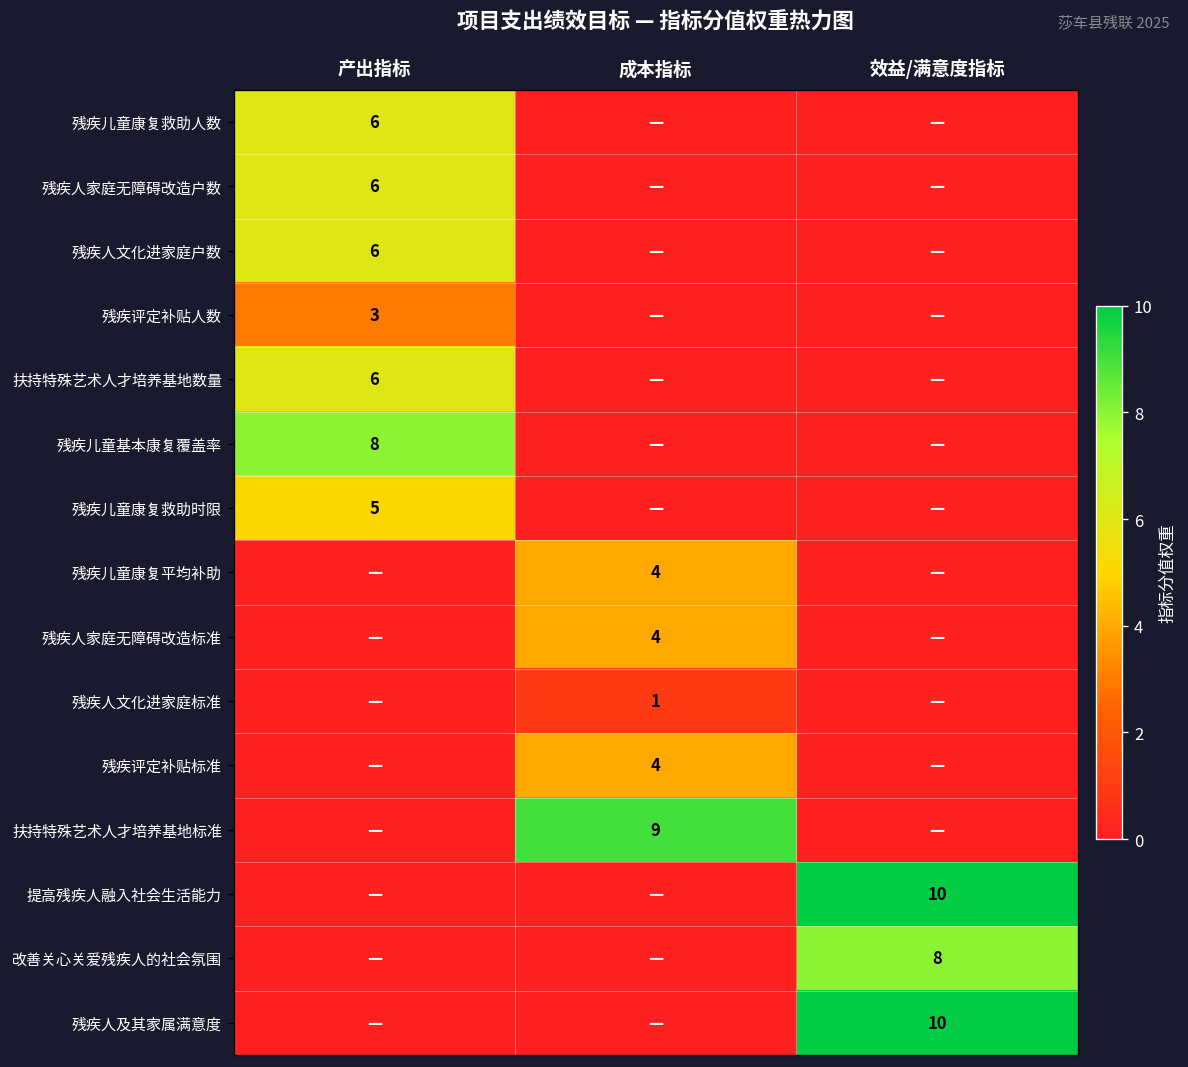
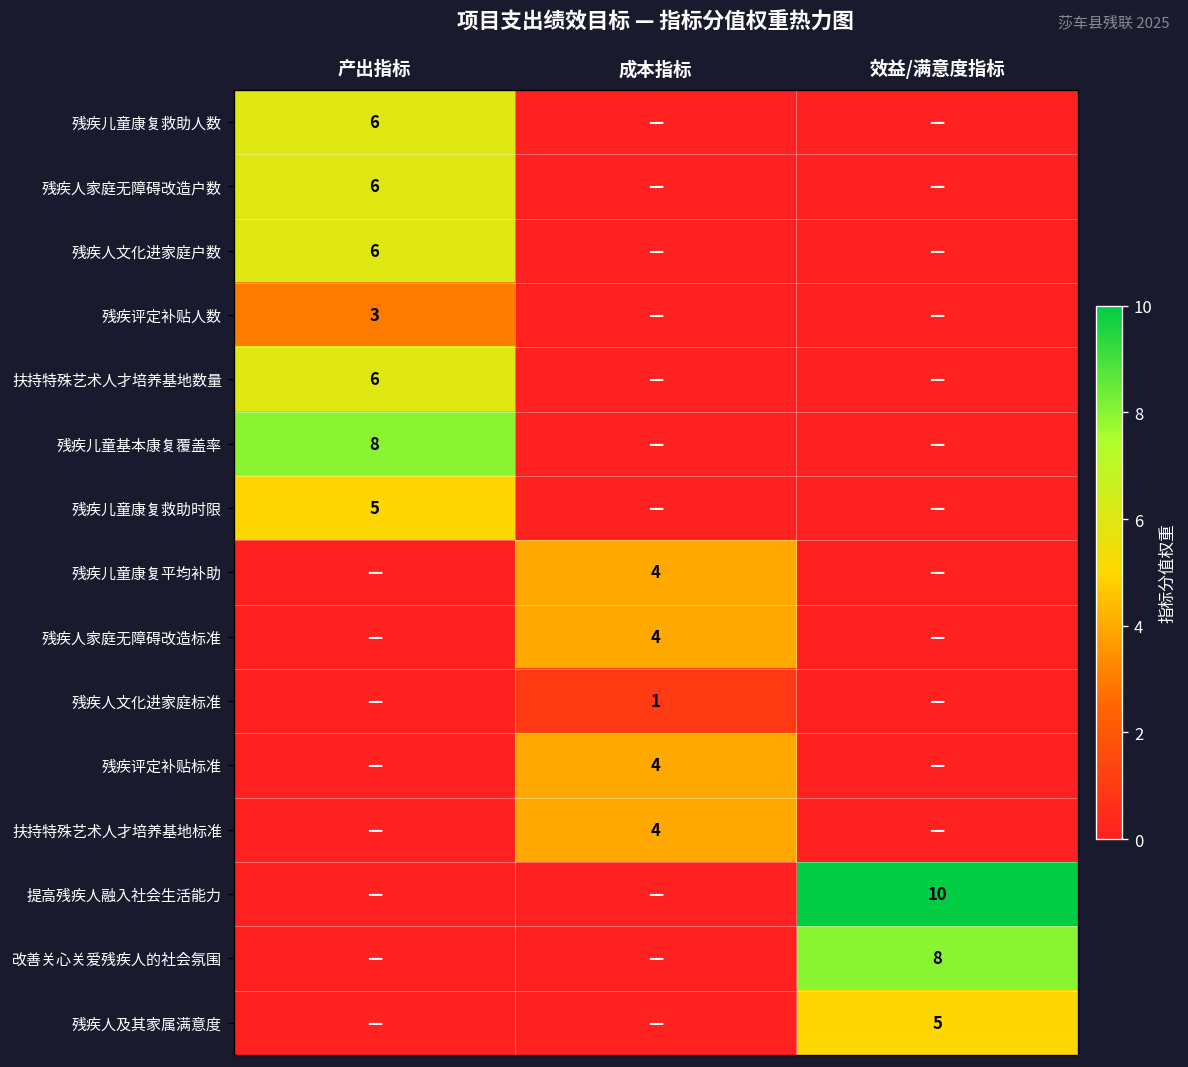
扶持特殊艺术人才培养基地标准, 成本指标: 9 -> 4
残疾人及其家属满意度, 效益/满意度指标: 10 -> 5
